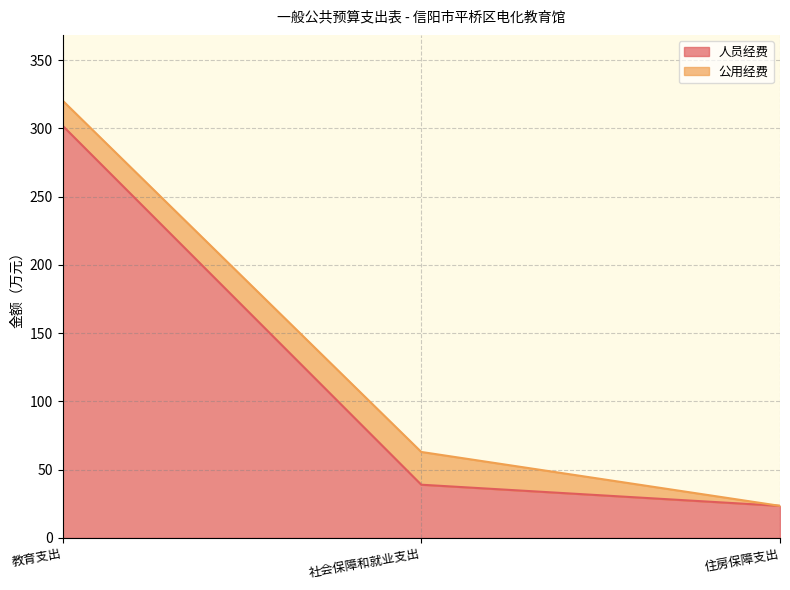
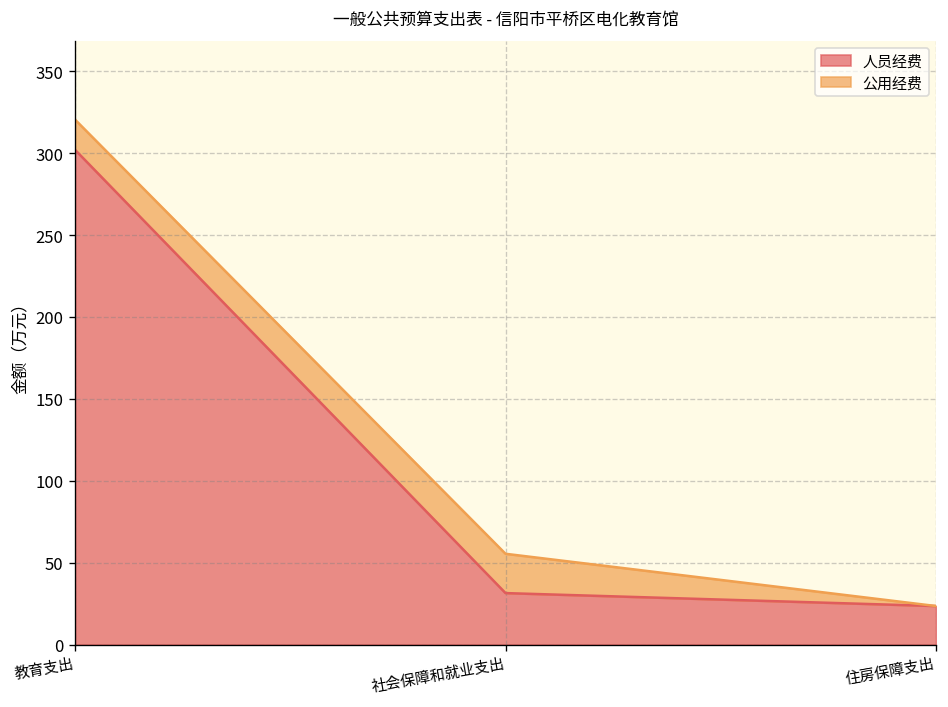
人员经费, 社会保障和就业支出: 39 -> 31
